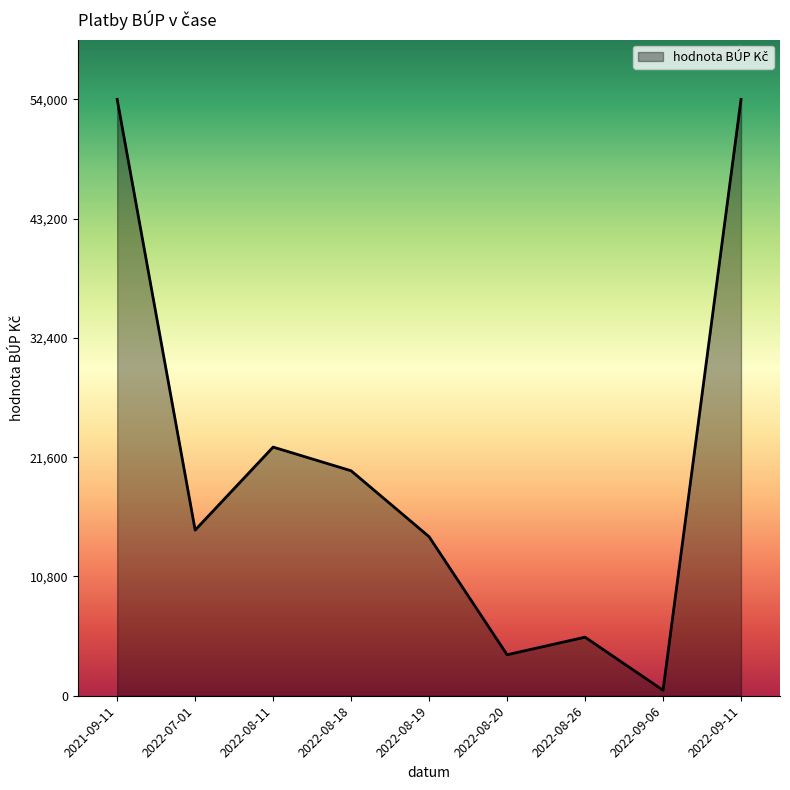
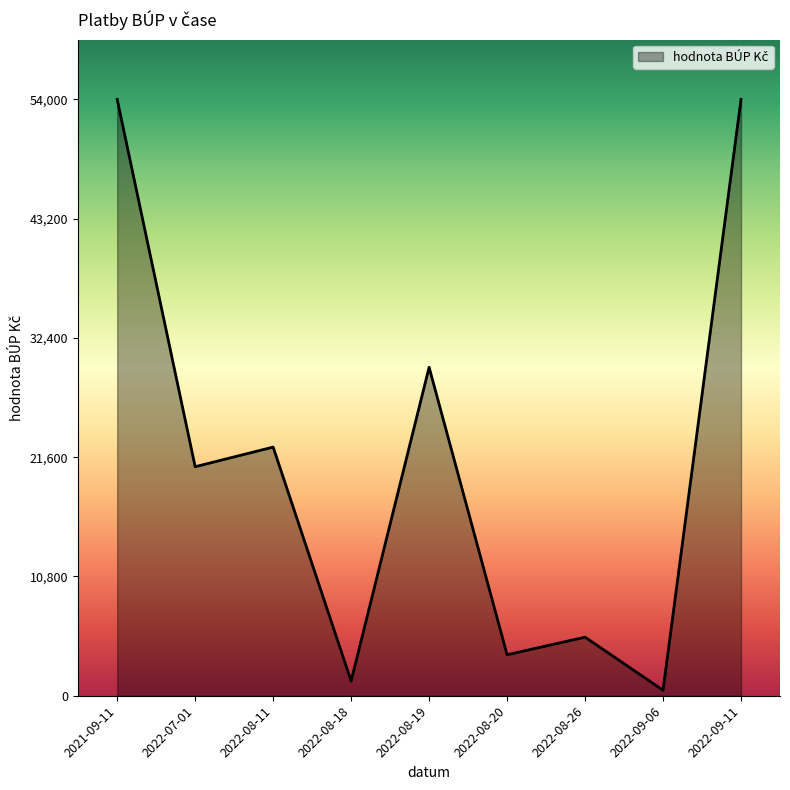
2022-07-01: 15,000 -> 20,700
2022-08-18: 20,400 -> 1,300
2022-08-19: 14,400 -> 29,700
